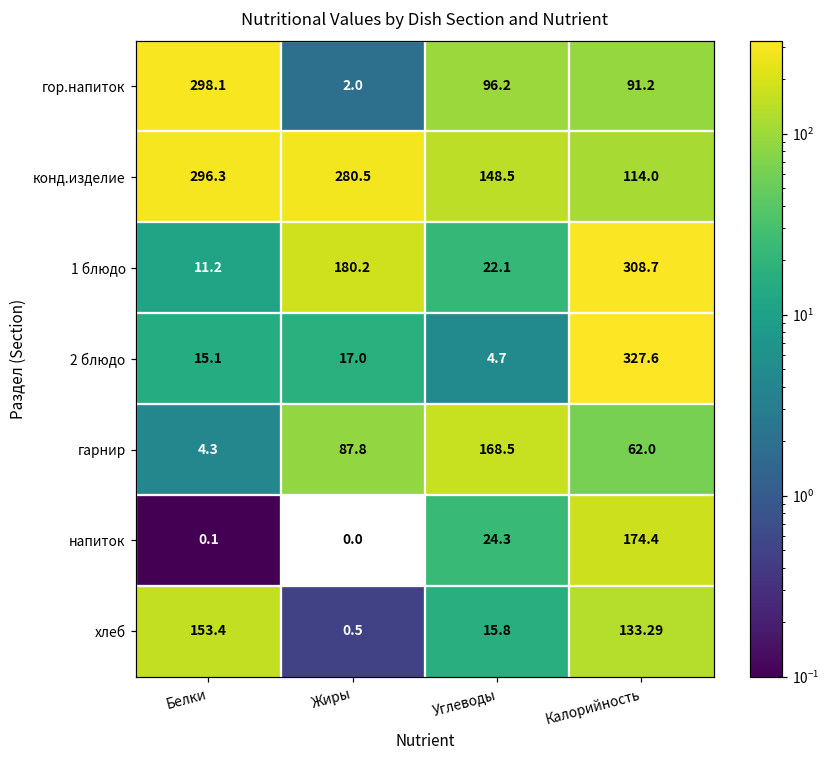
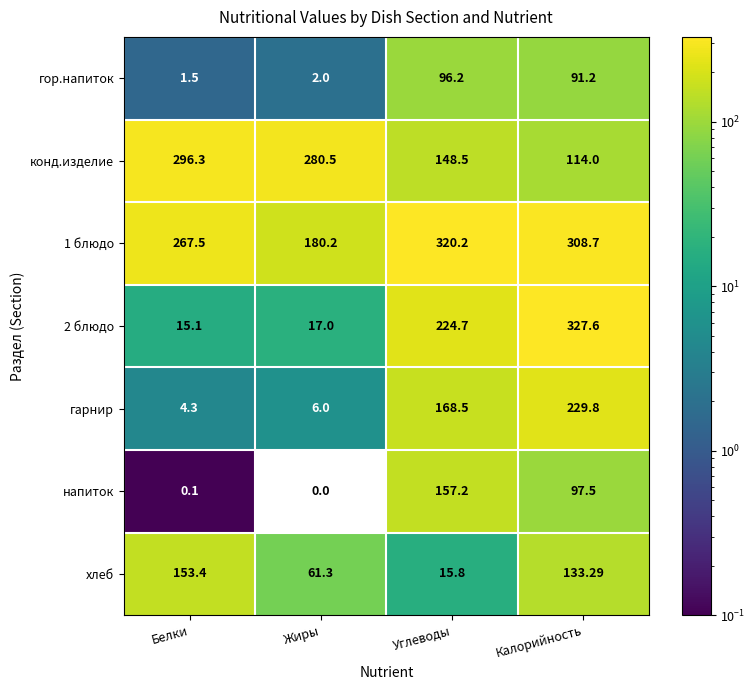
гор.напиток, Белки: 298.1 -> 1.5
1 блюдо, Белки: 11.2 -> 267.5
1 блюдо, Углеводы: 22.1 -> 320.2
2 блюдо, Углеводы: 4.7 -> 224.7
гарнир, Жиры: 87.8 -> 6.0
гарнир, Калорийность: 62.0 -> 229.8
напиток, Углеводы: 24.3 -> 157.2
напиток, Калорийность: 174.4 -> 97.5
хлеб, Жиры: 0.5 -> 61.3
